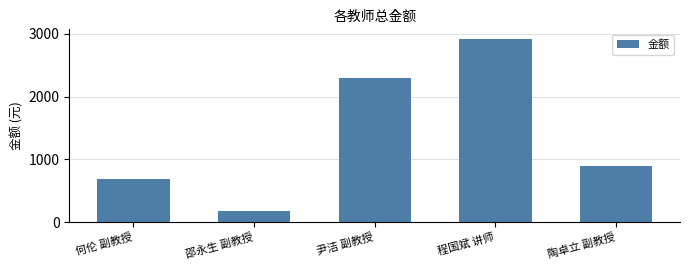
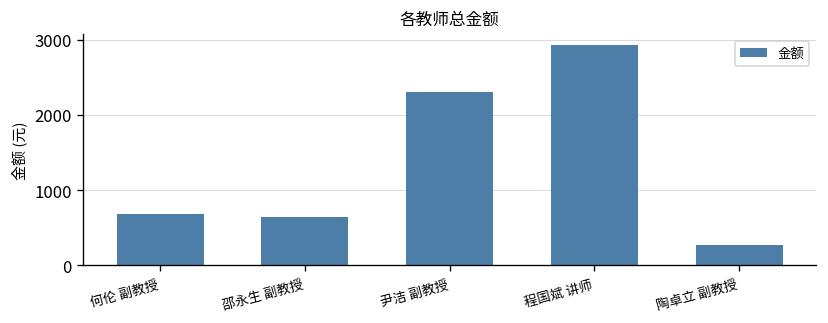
邵永生 副教授: 200 -> 600
陶卓立 副教授: 900 -> 300
